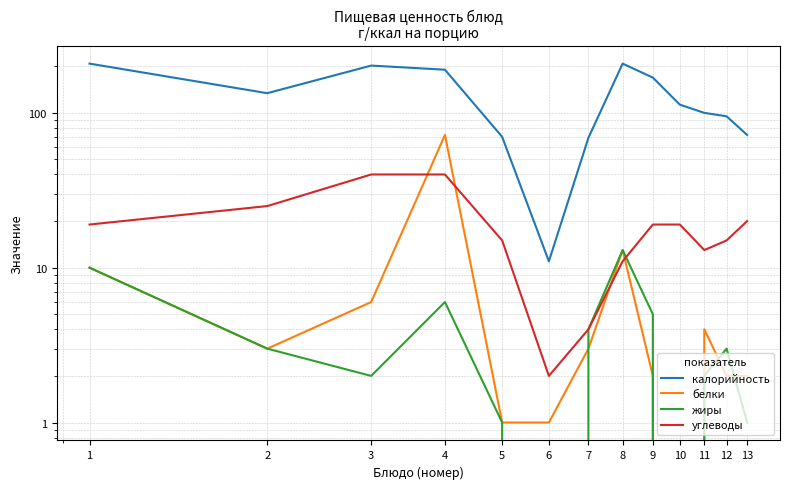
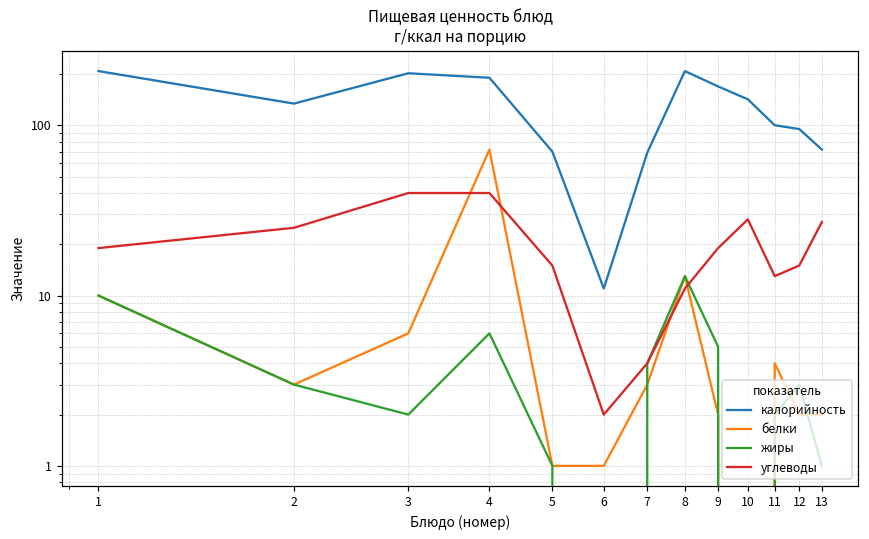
калорийность, 10: 110 -> 140
углеводы, 10: 19 -> 28
углеводы, 13: 20 -> 27
